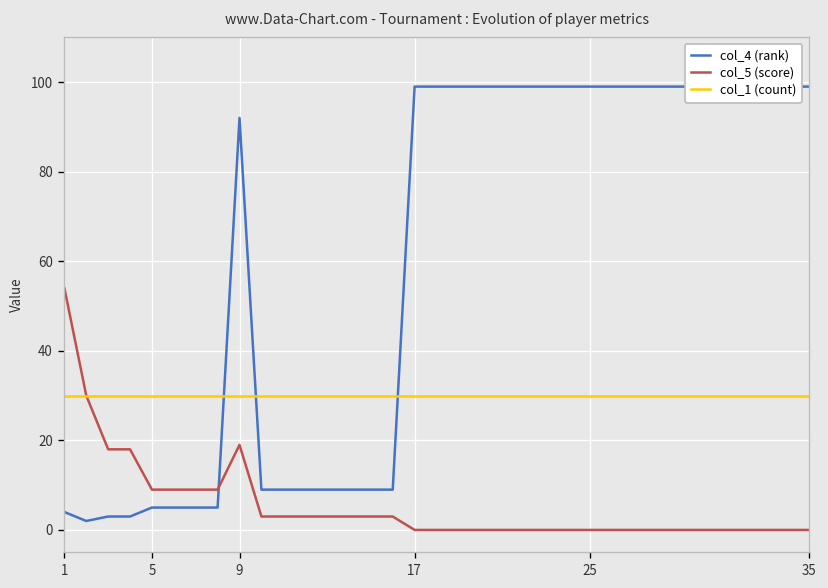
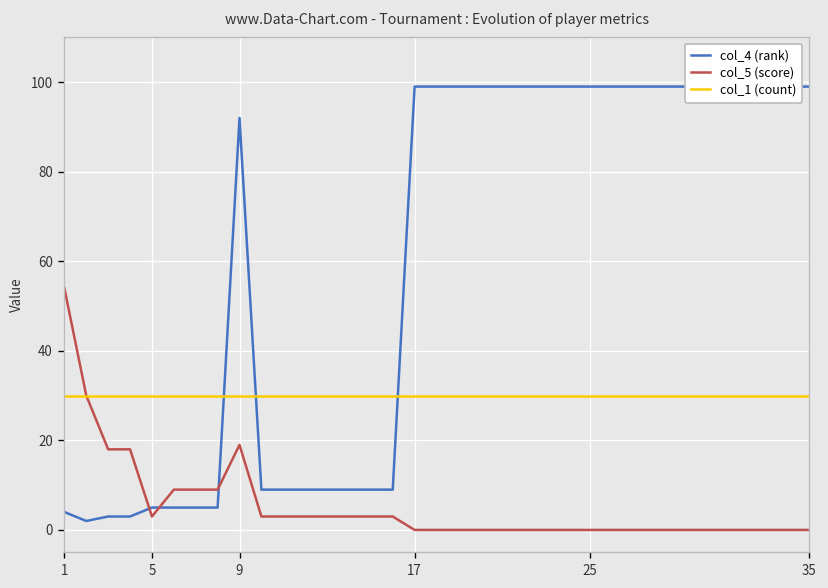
col_5 (score), 5: 9 -> 3
